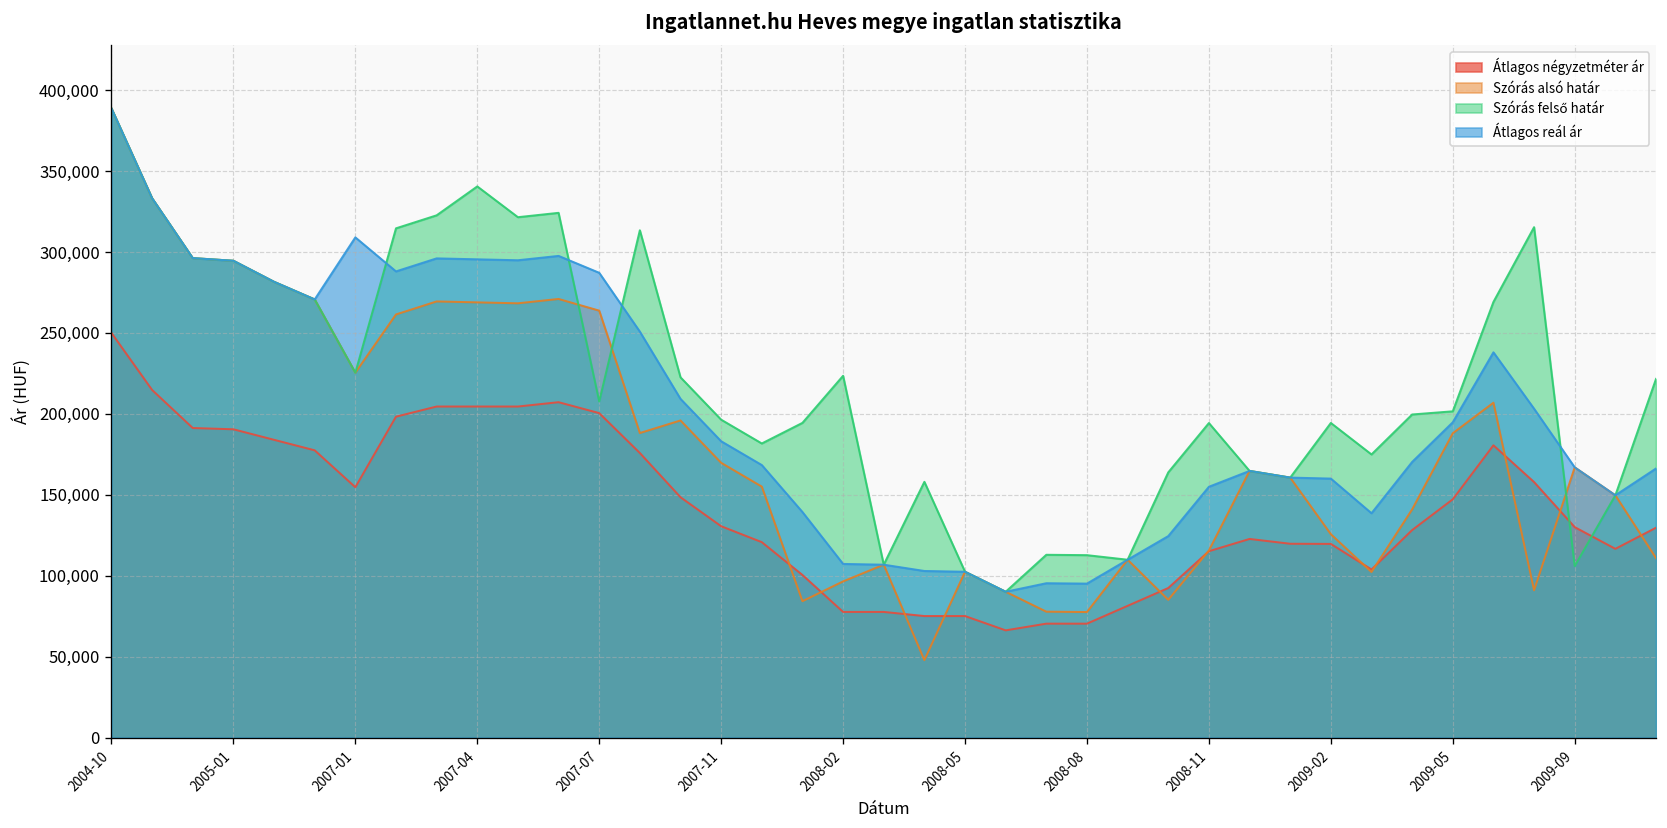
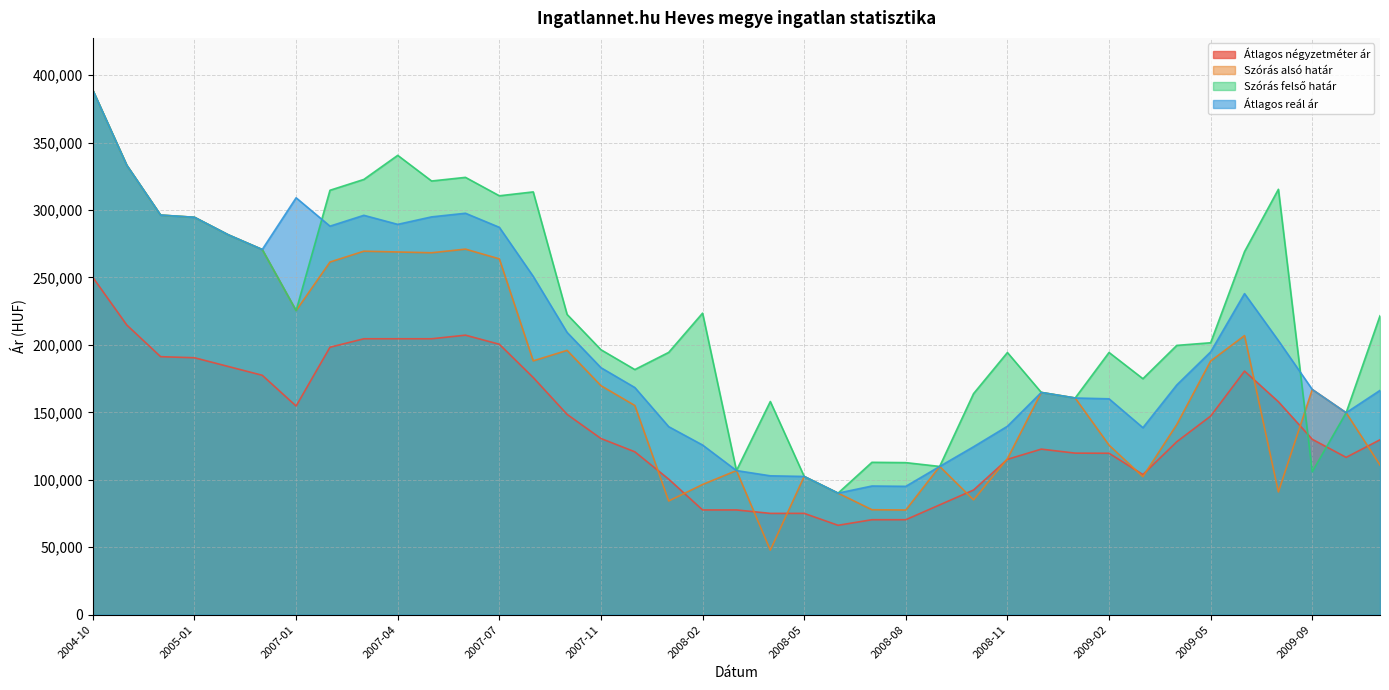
Átlagos reál ár, 2007-04: 295,000 -> 289,000
Szórás felső határ, 2007-07: 208,000 -> 311,000
Átlagos reál ár, 2008-02: 107,000 -> 126,000
Átlagos reál ár, 2008-11: 155,000 -> 140,000
